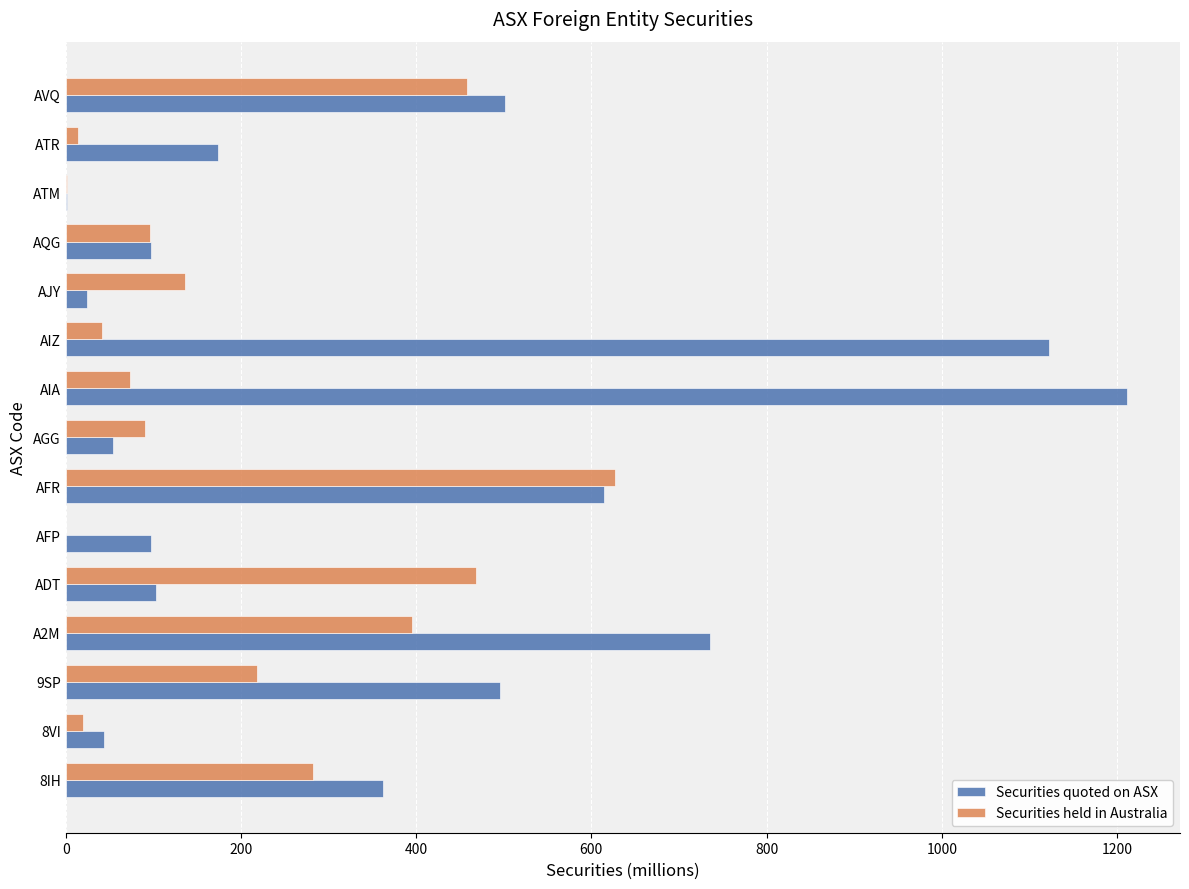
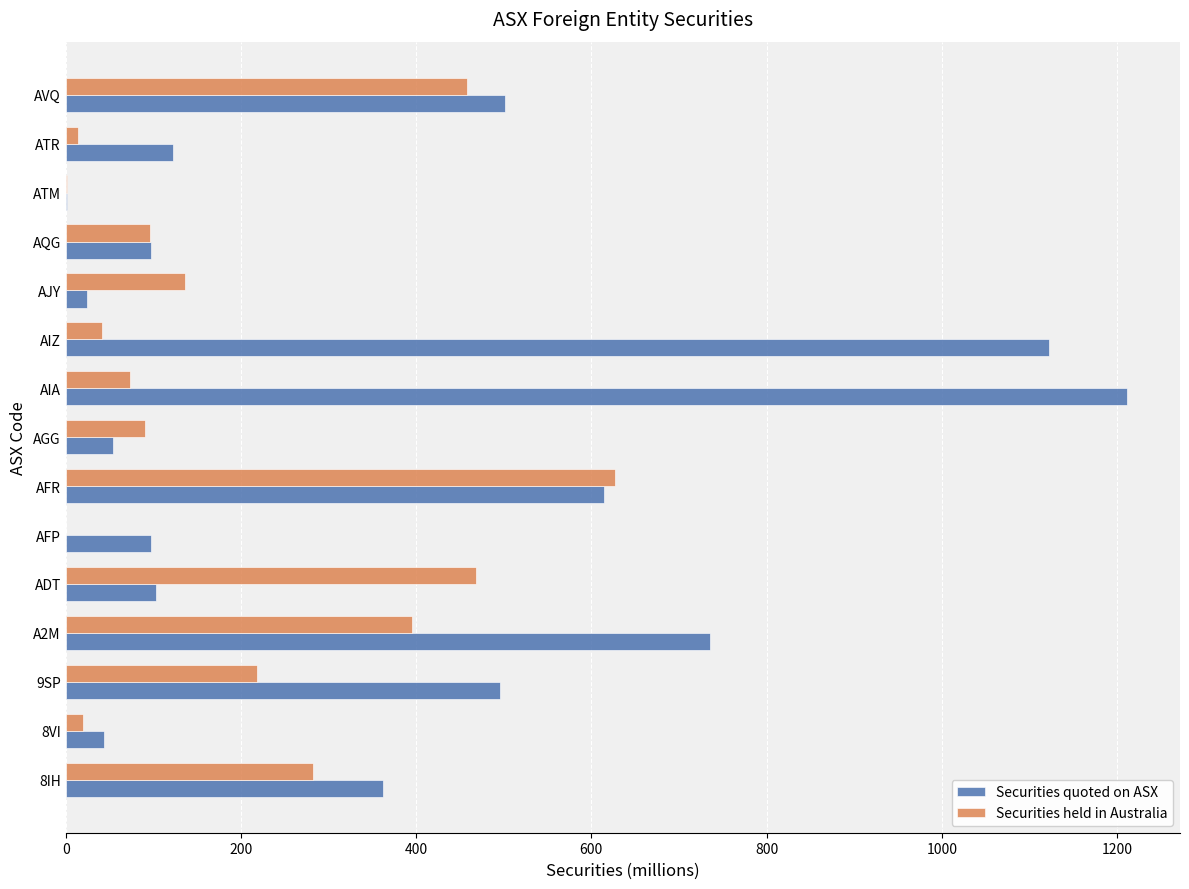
Securities quoted on ASX, ATR: 170 -> 120
